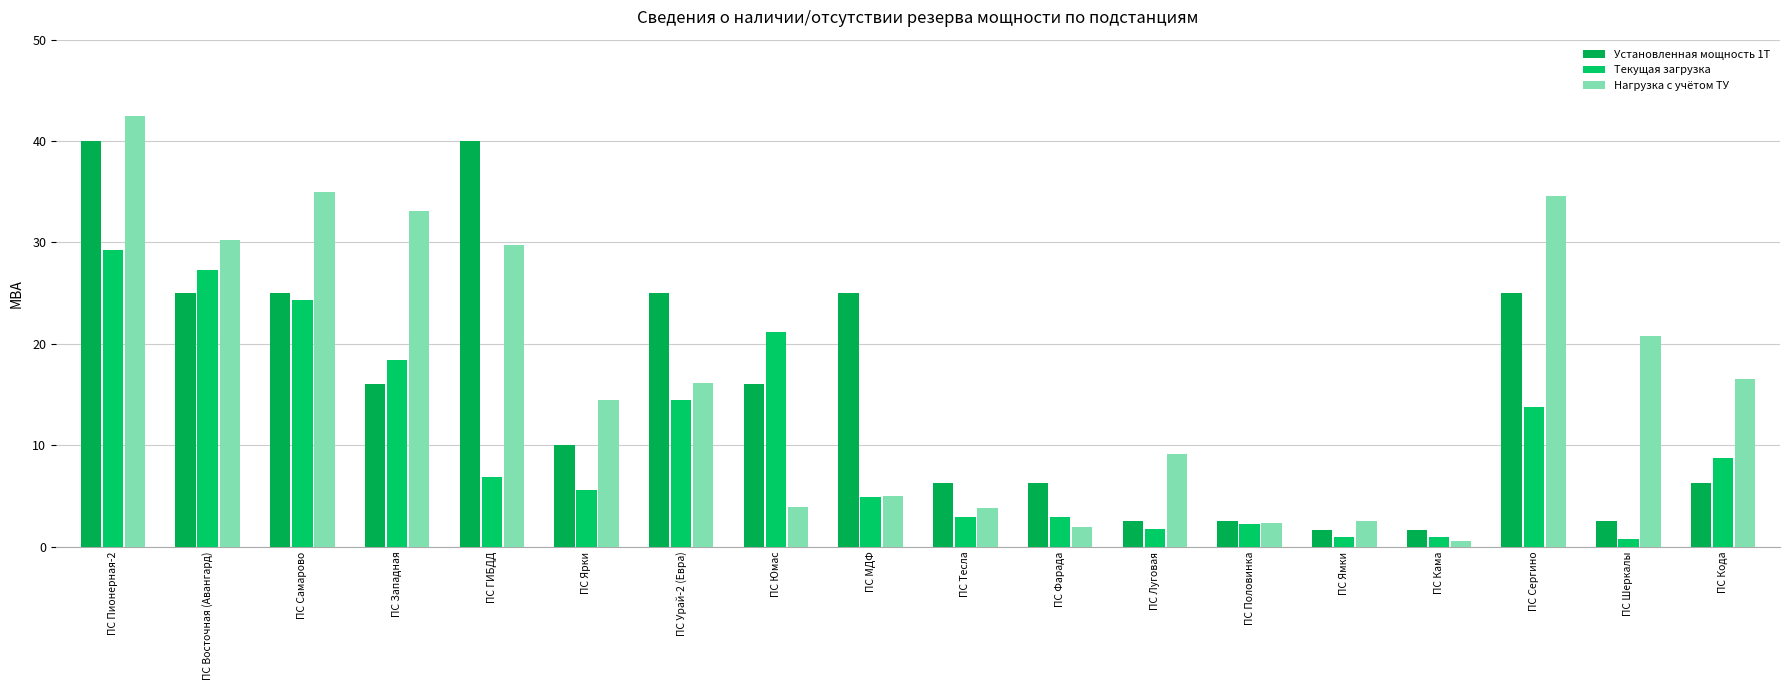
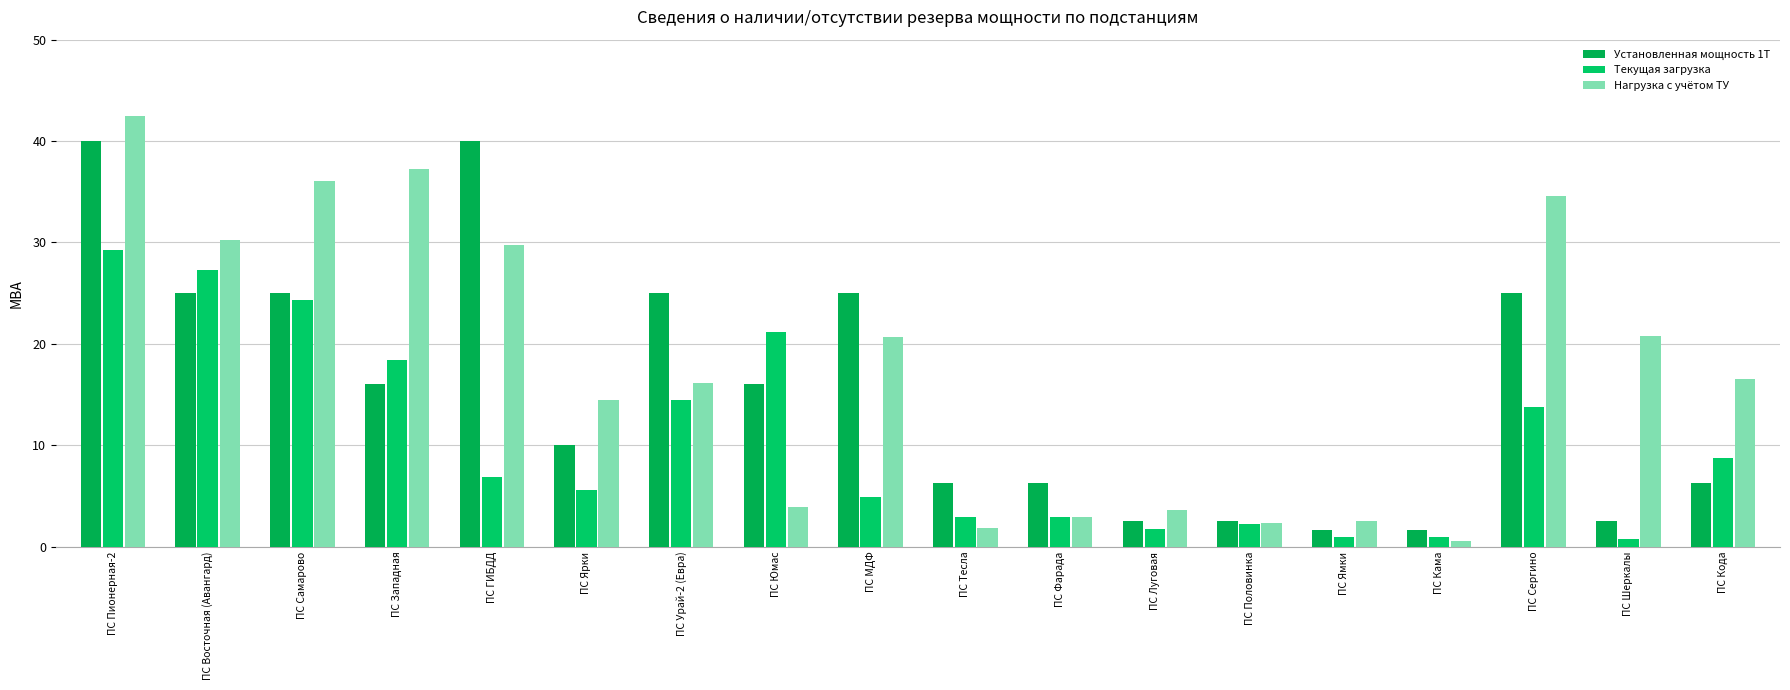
Нагрузка с учётом ТУ, ПС Самарово: 35.0 -> 36.1
Нагрузка с учётом ТУ, ПС Западная: 33.1 -> 37.2
Нагрузка с учётом ТУ, ПС МДФ: 5.0 -> 20.7
Нагрузка с учётом ТУ, ПС Тесла: 3.8 -> 1.8
Нагрузка с учётом ТУ, ПС Фарада: 1.9 -> 2.9
Нагрузка с учётом ТУ, ПС Луговая: 9.1 -> 3.6
